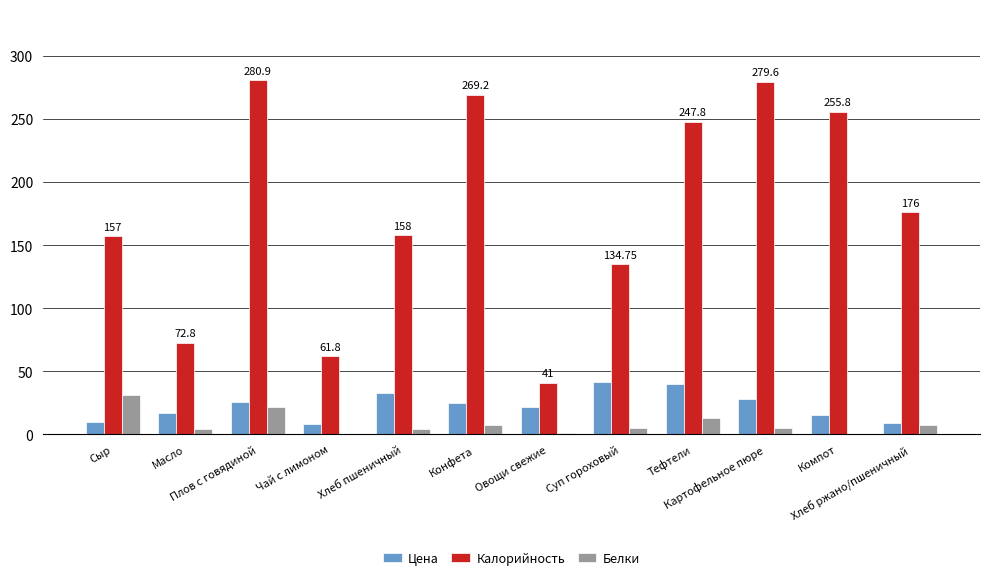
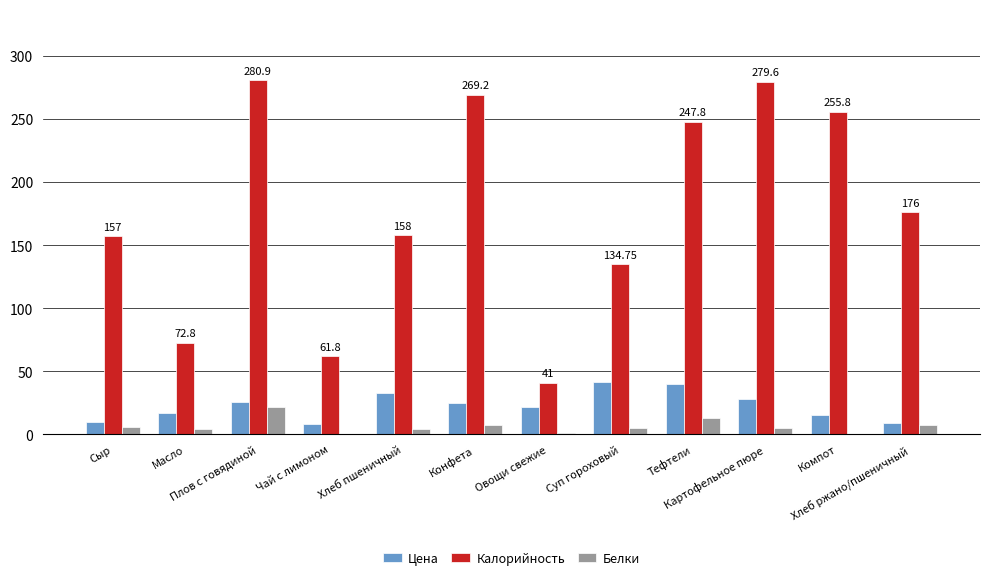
Белки, Сыр: 31 -> 6
